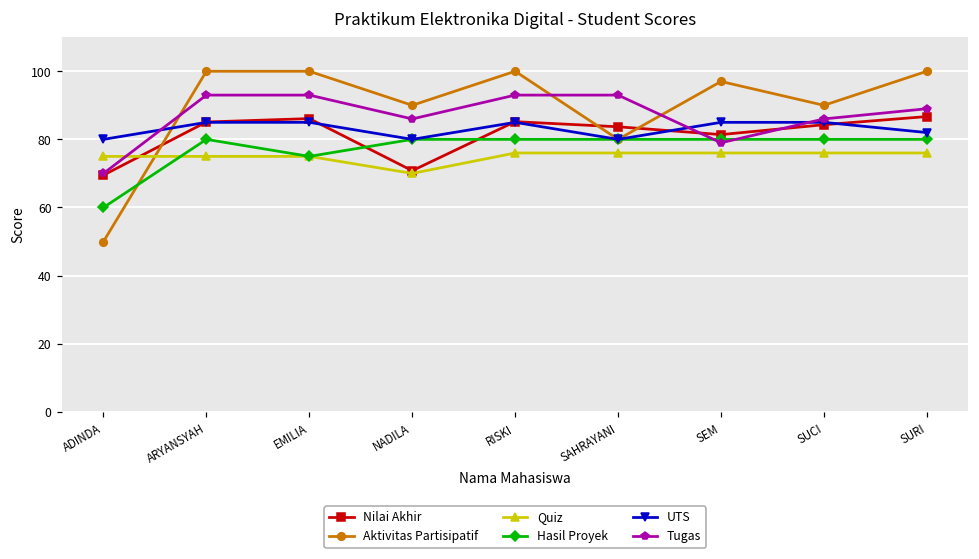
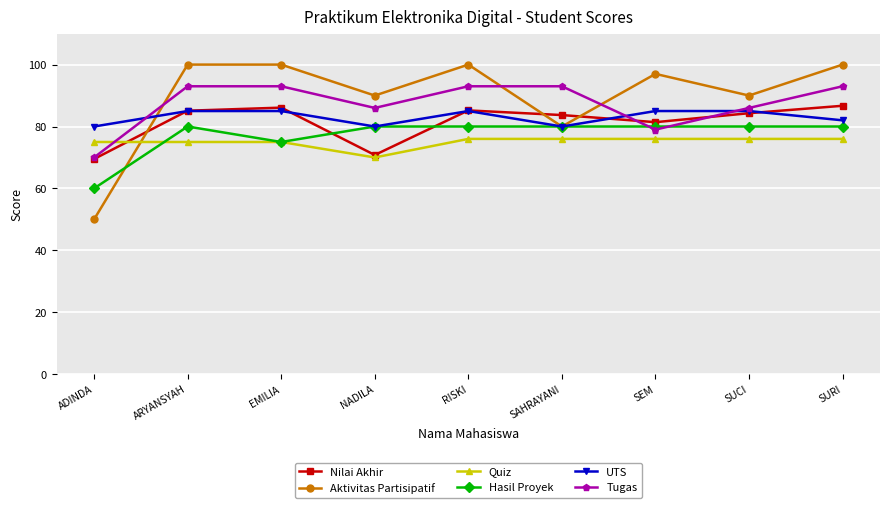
Tugas, SURI: 89 -> 93
